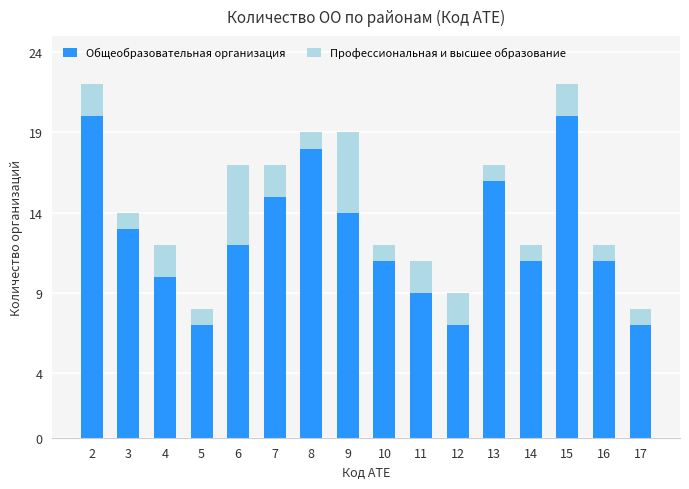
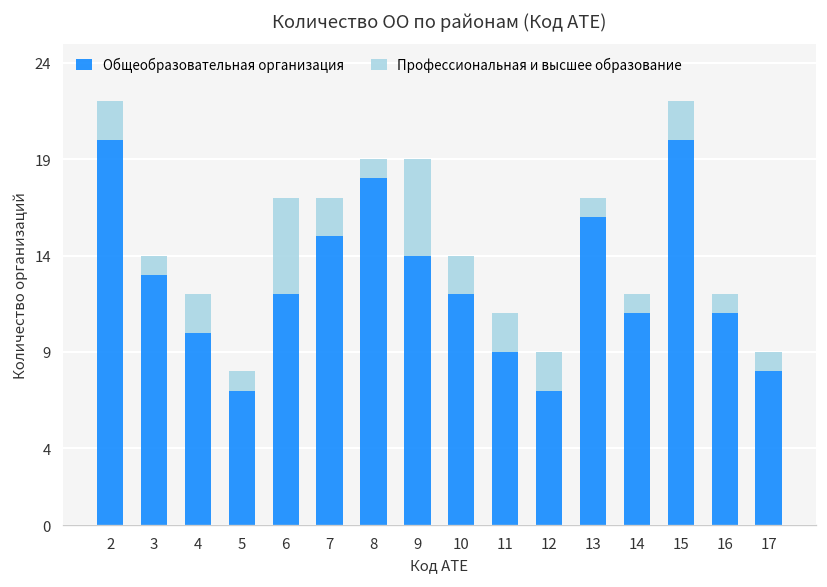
Общеобразовательная организация, 10: 11 -> 12
Профессиональная и высшее образование, 10: 1 -> 2
Общеобразовательная организация, 17: 7 -> 8
